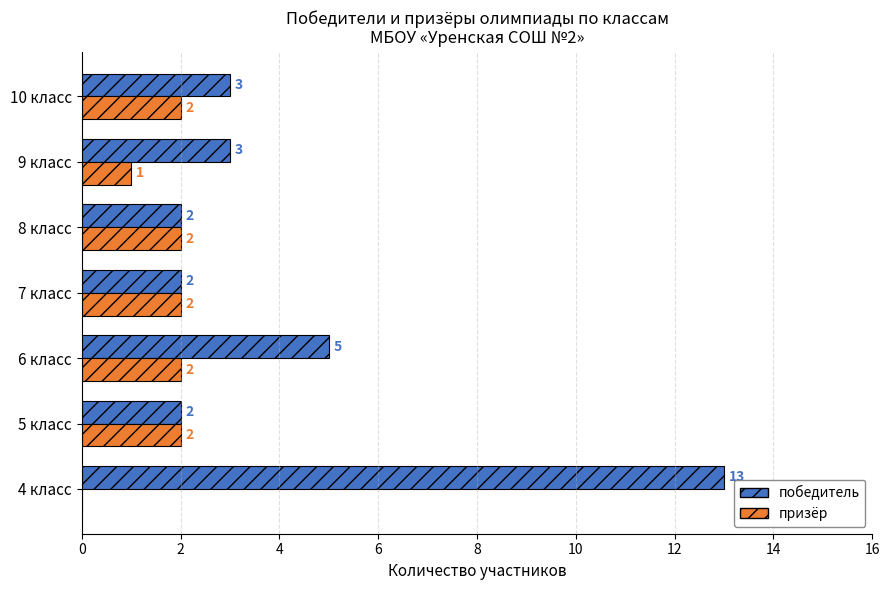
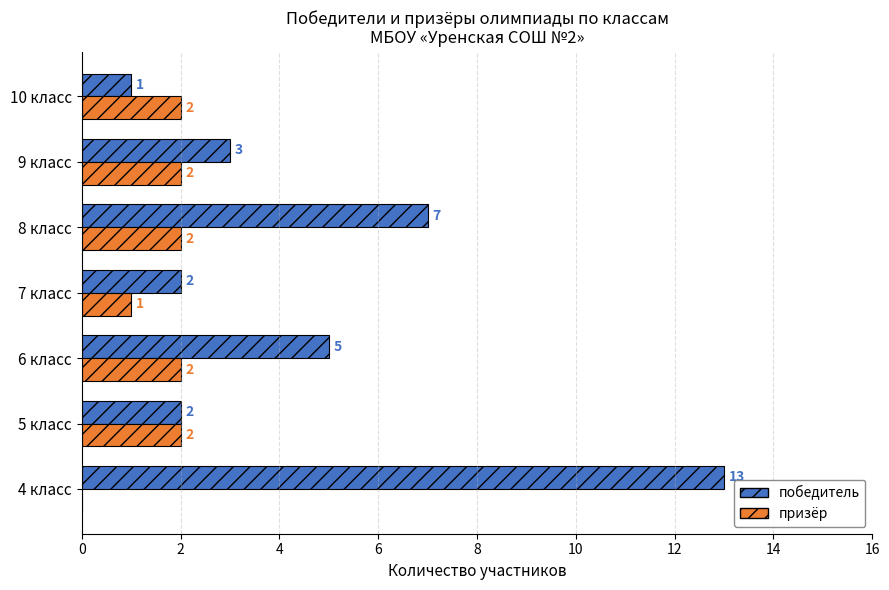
победитель, 10 класс: 3 -> 1
призёр, 9 класс: 1 -> 2
победитель, 8 класс: 2 -> 7
призёр, 7 класс: 2 -> 1
